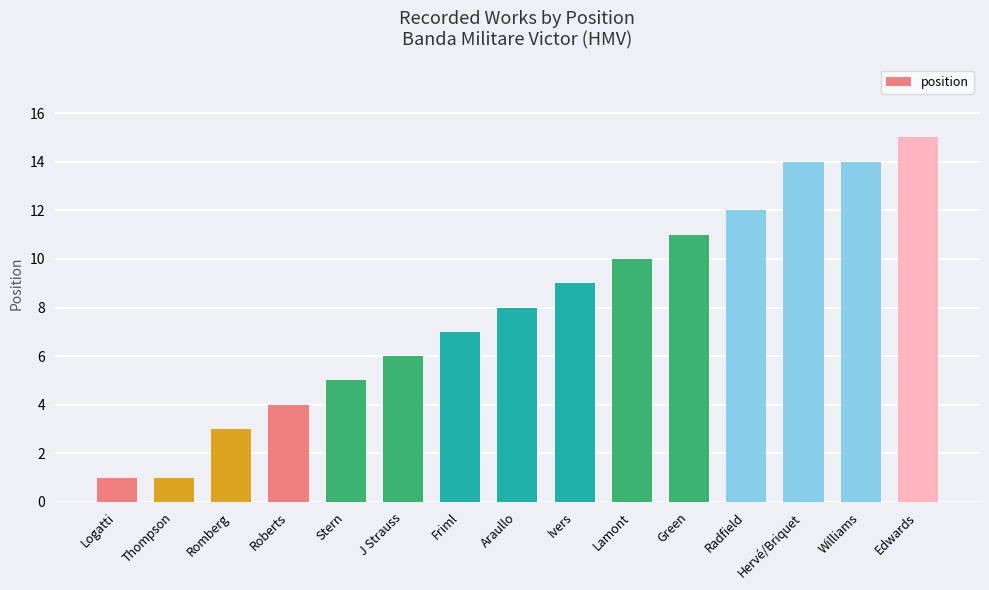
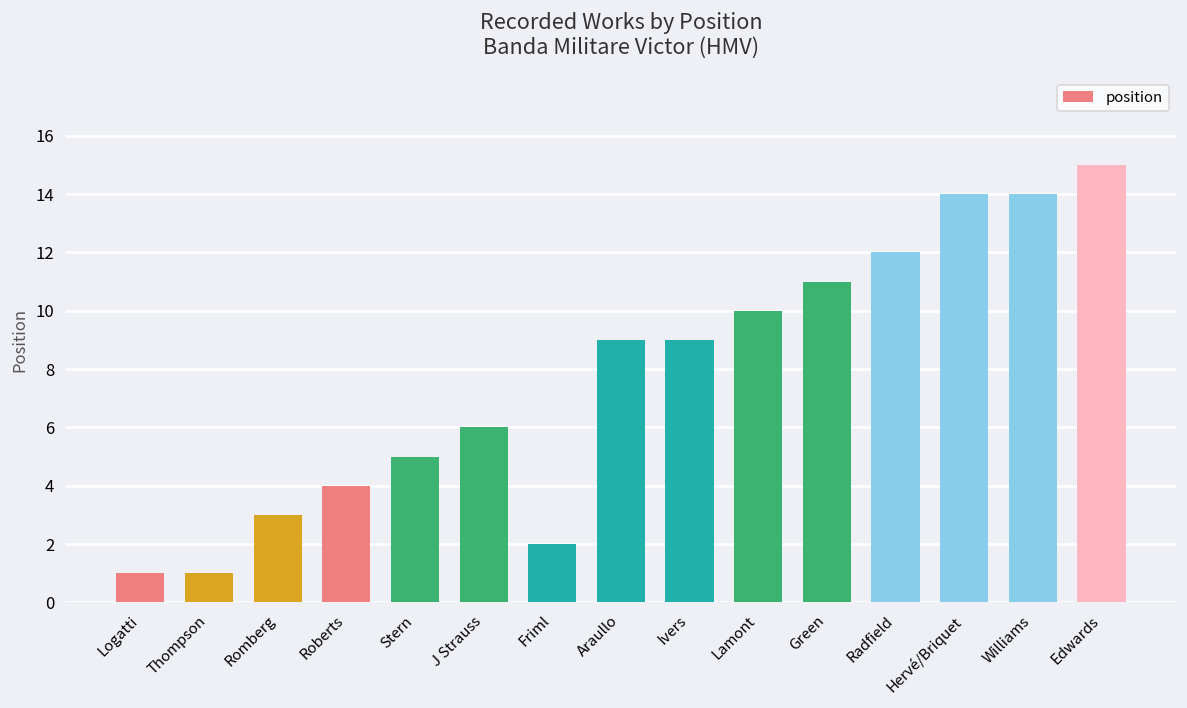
Friml: 7 -> 2
Araullo: 8 -> 9
